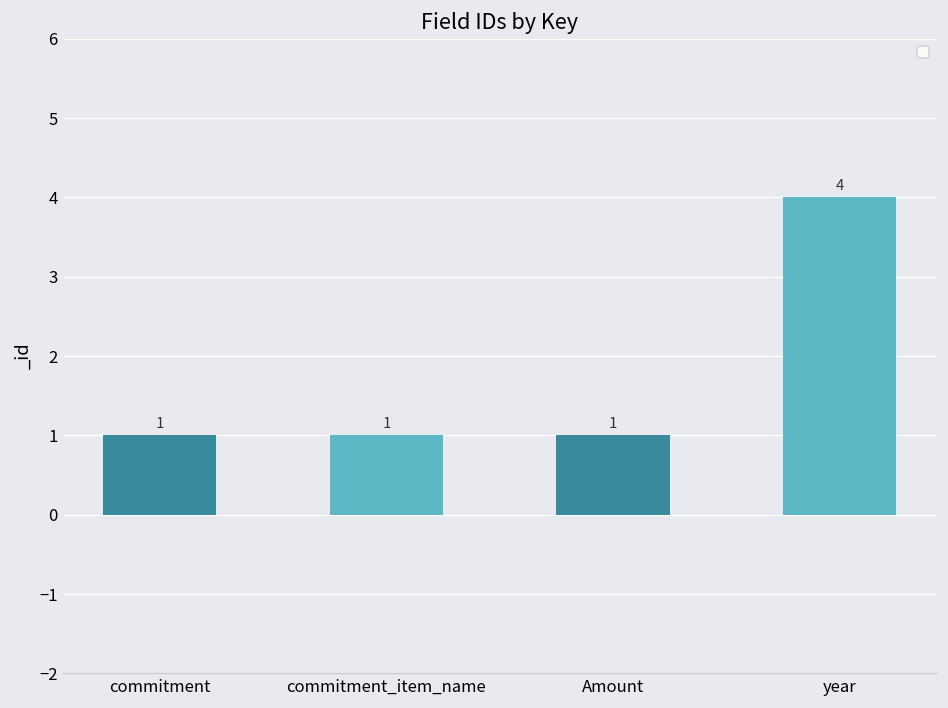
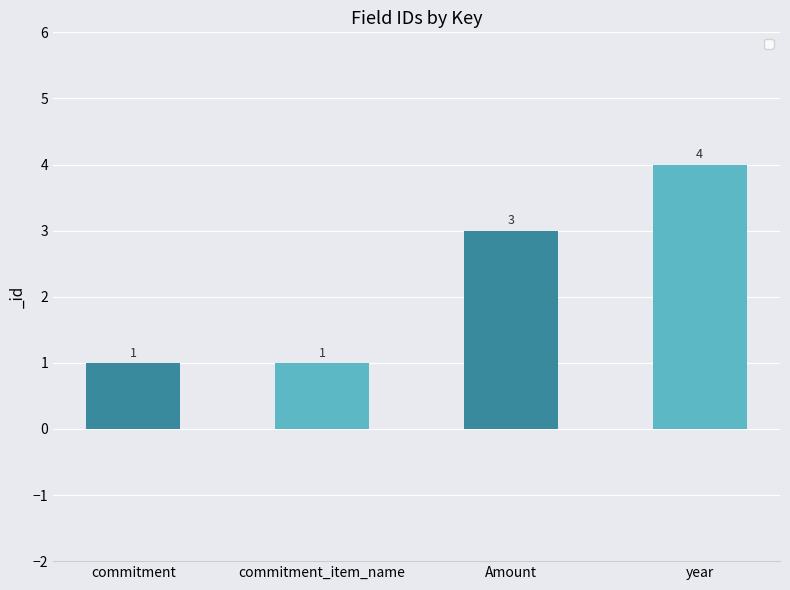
Amount: 1 -> 3
